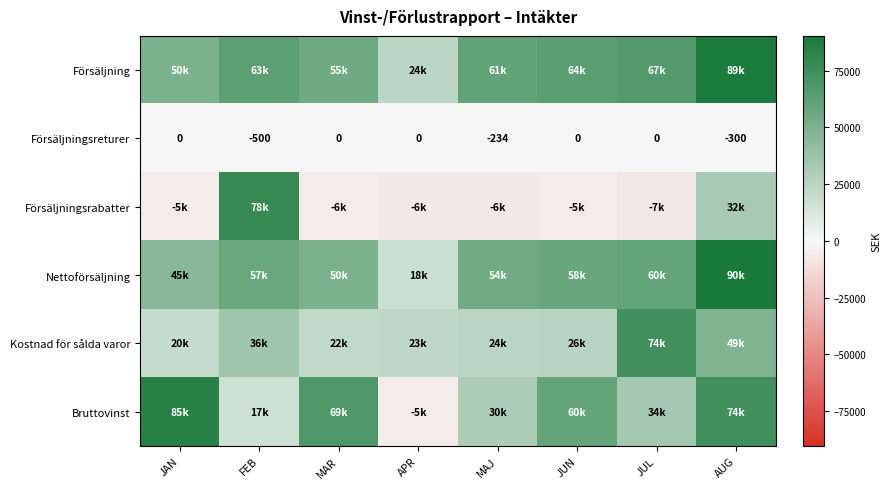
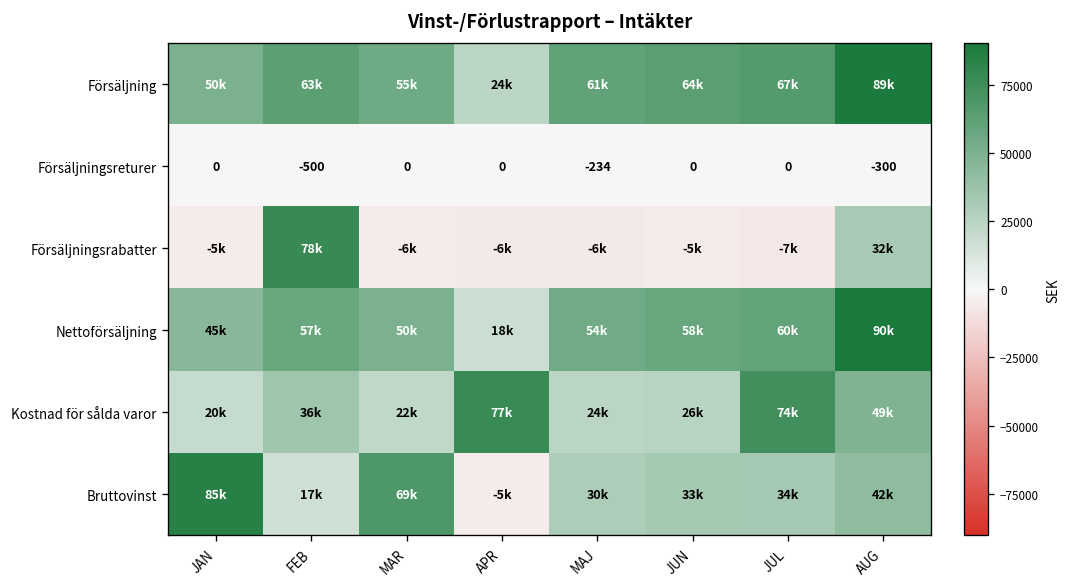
Kostnad för sålda varor, APR: 23k -> 77k
Bruttovinst, JUN: 60k -> 33k
Bruttovinst, AUG: 74k -> 42k
